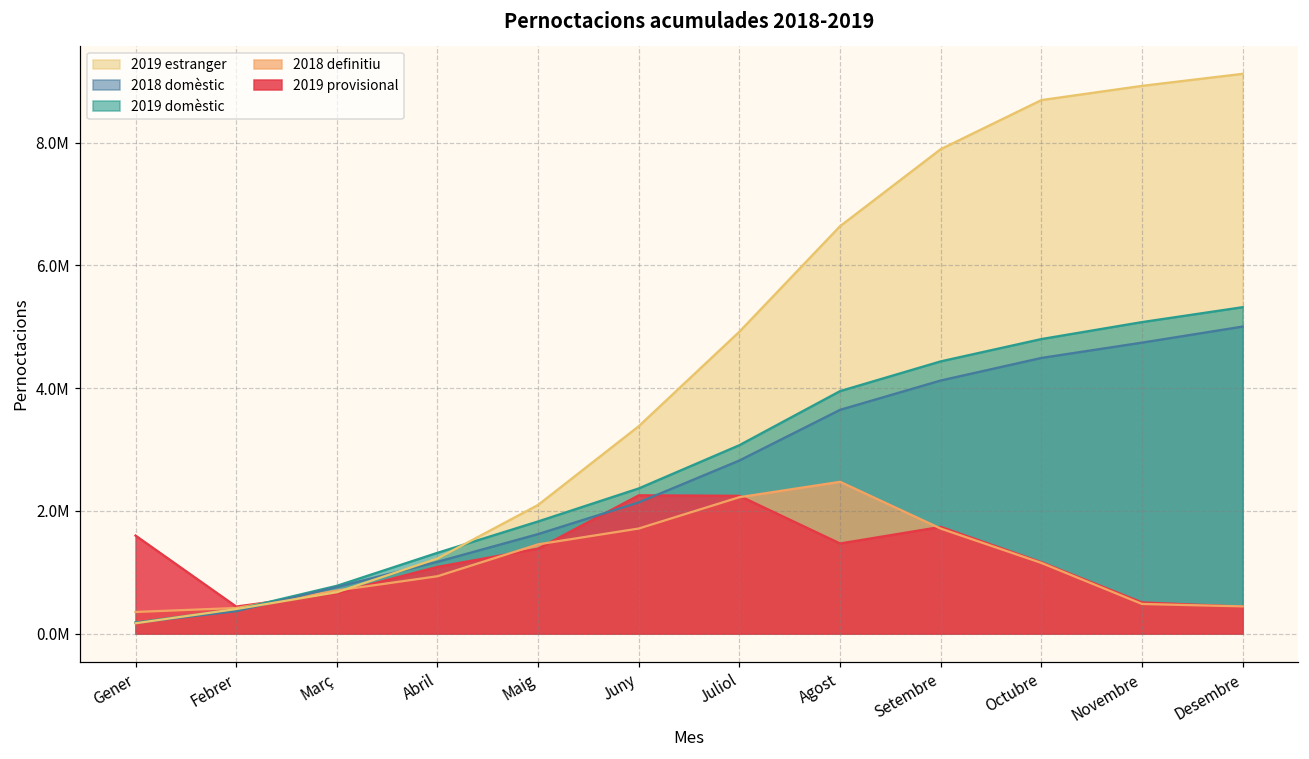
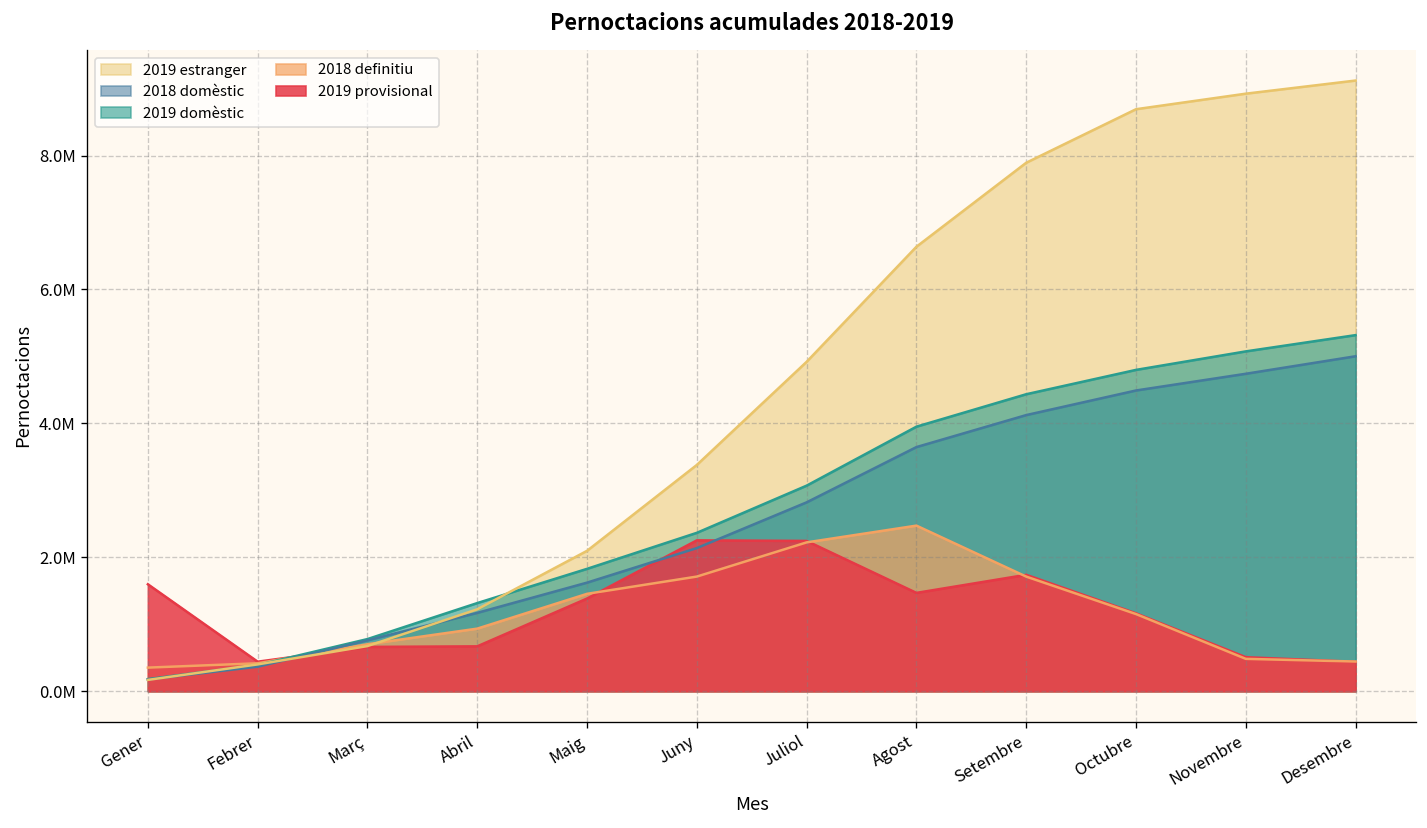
2019 provisional, Abril: 1100000 -> 700000
